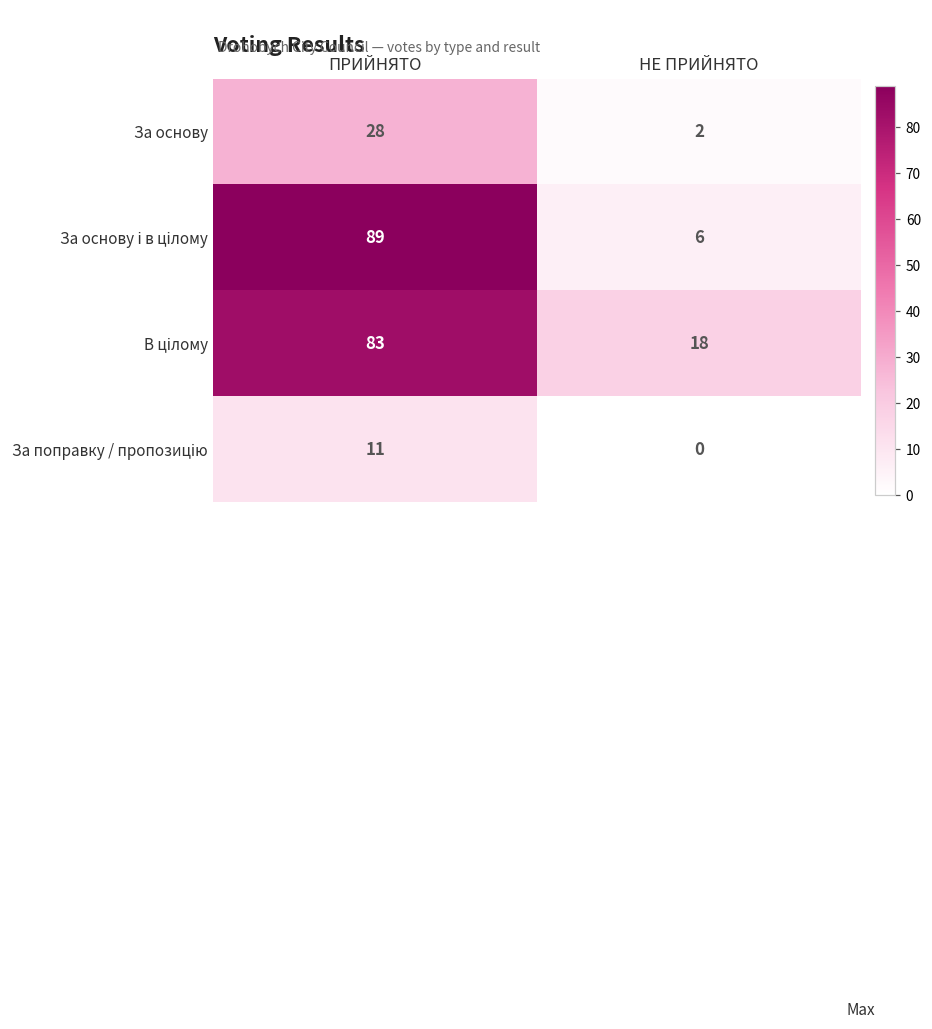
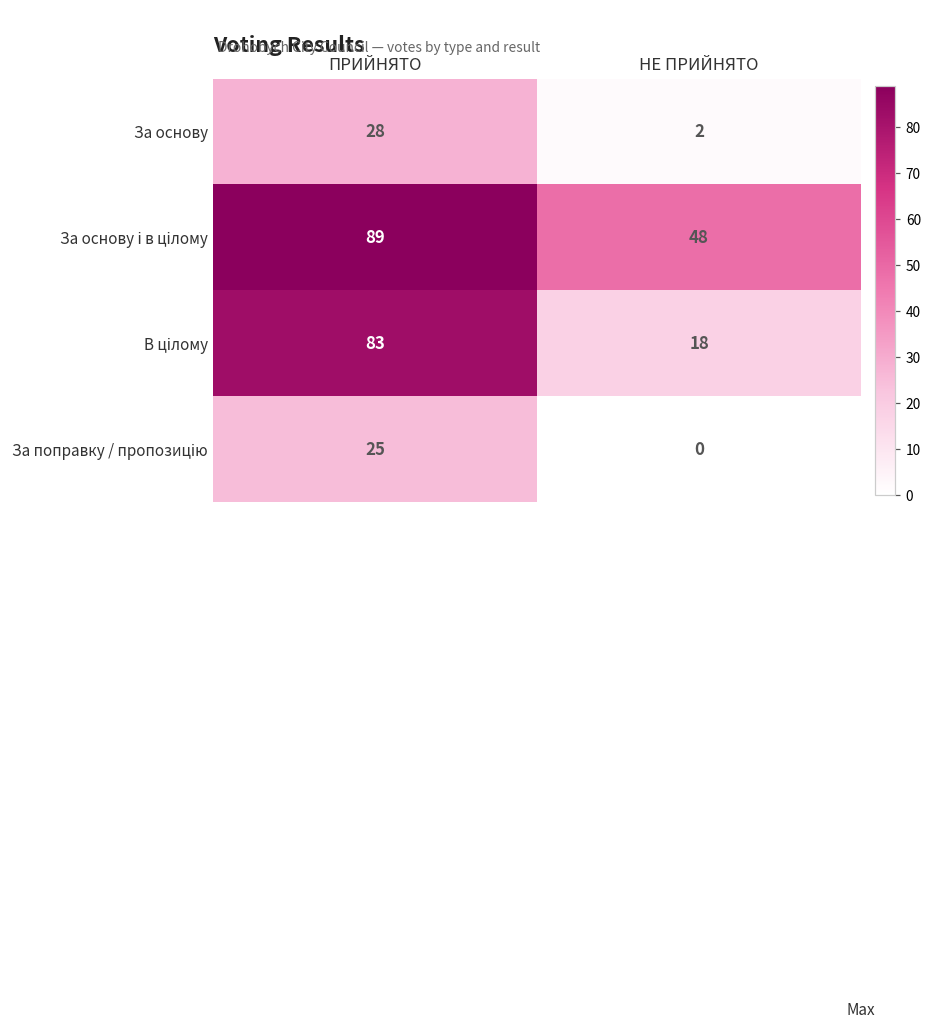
За основу і в цілому, НЕ ПРИЙНЯТО: 6 -> 48
За поправку / пропозицію, ПРИЙНЯТО: 11 -> 25
